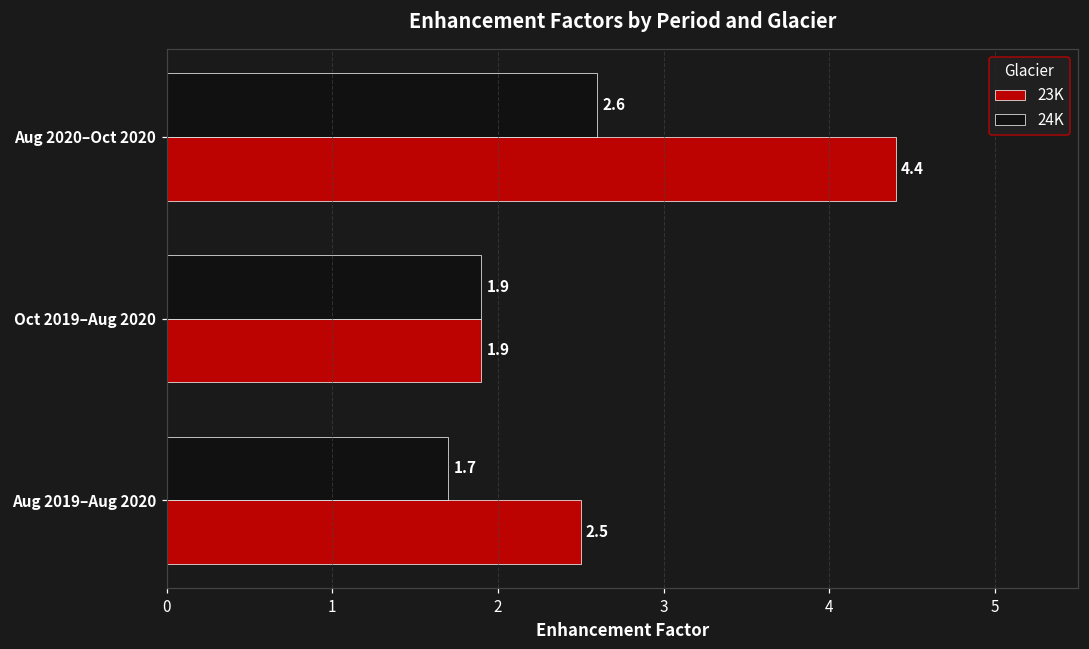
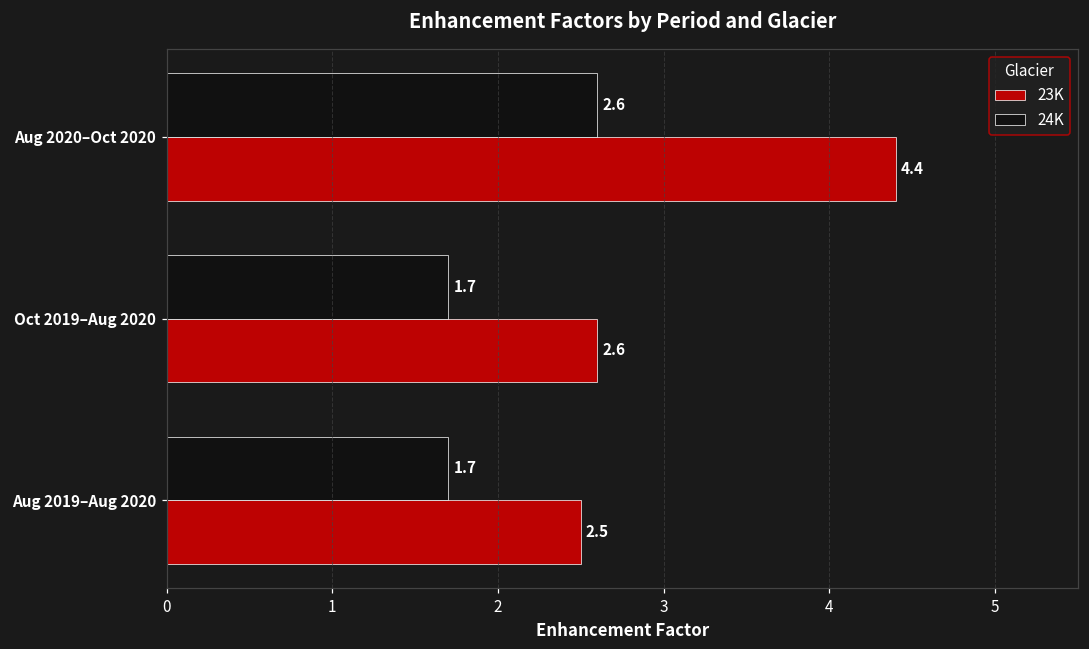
24K, Oct 2019–Aug 2020: 1.9 -> 1.7
23K, Oct 2019–Aug 2020: 1.9 -> 2.6
